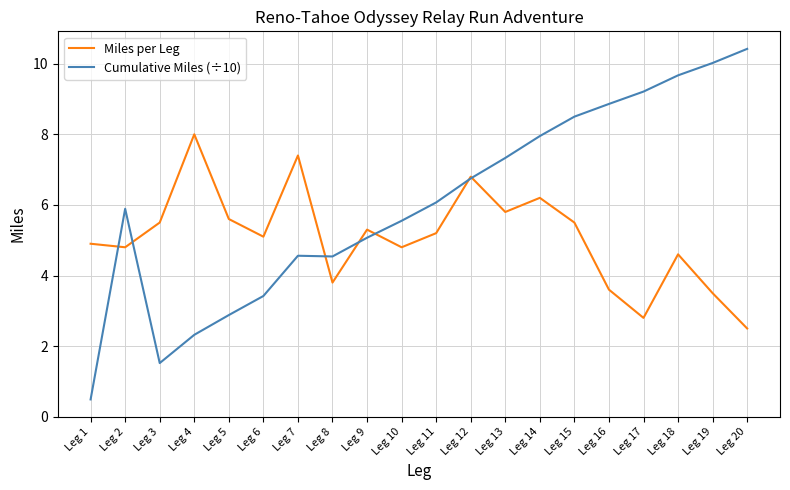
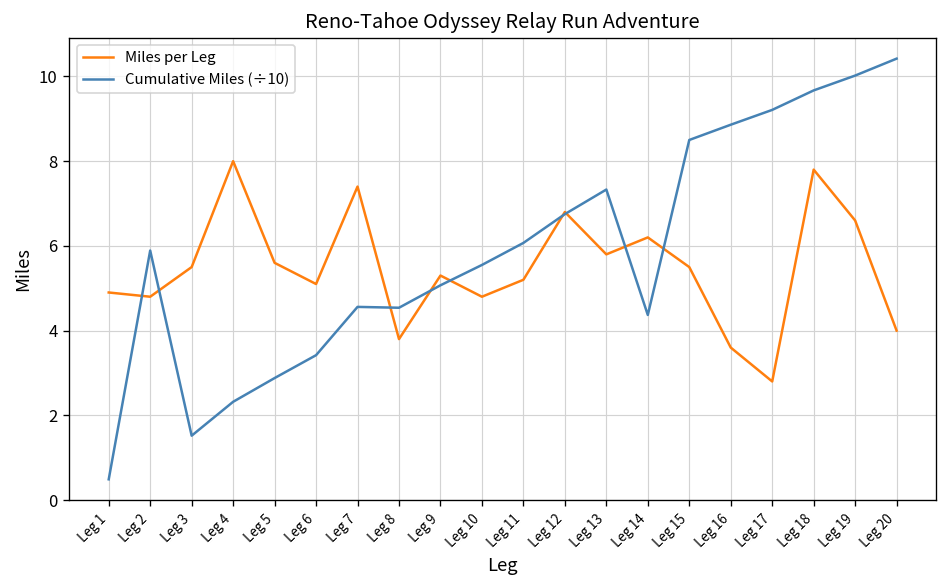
Cumulative Miles (÷10), Leg 14: 8.0 -> 4.4
Miles per Leg, Leg 18: 4.6 -> 7.8
Miles per Leg, Leg 19: 3.5 -> 6.6
Miles per Leg, Leg 20: 2.5 -> 4.0
